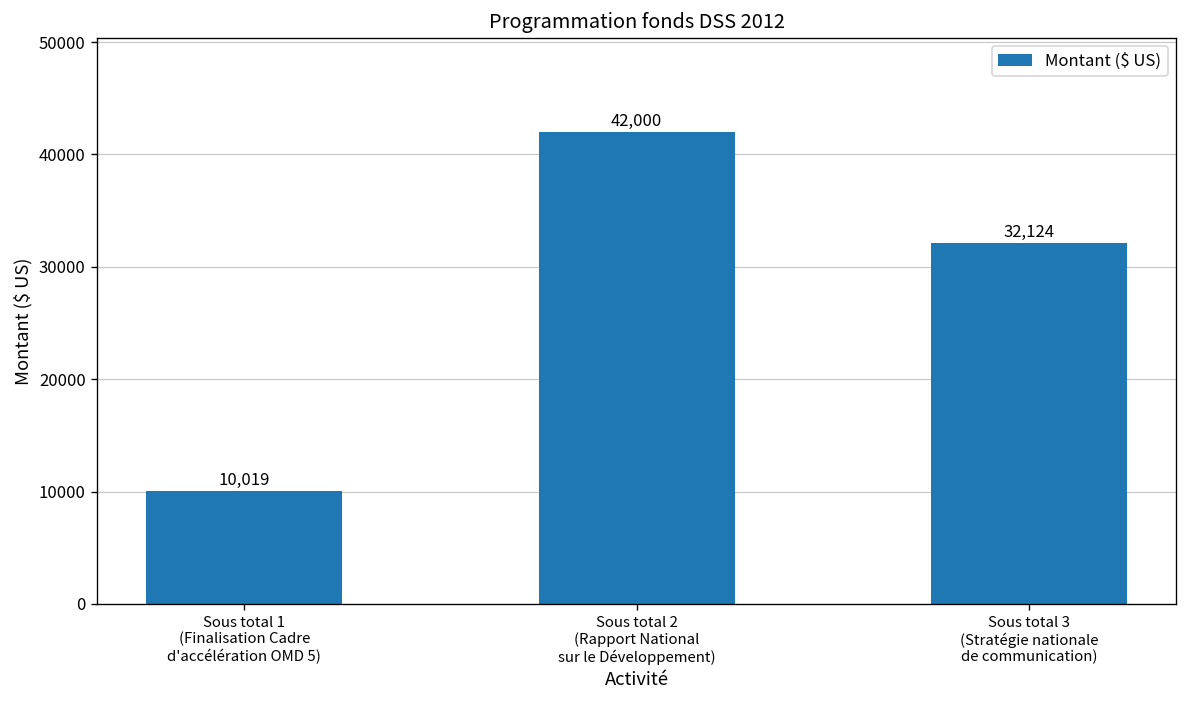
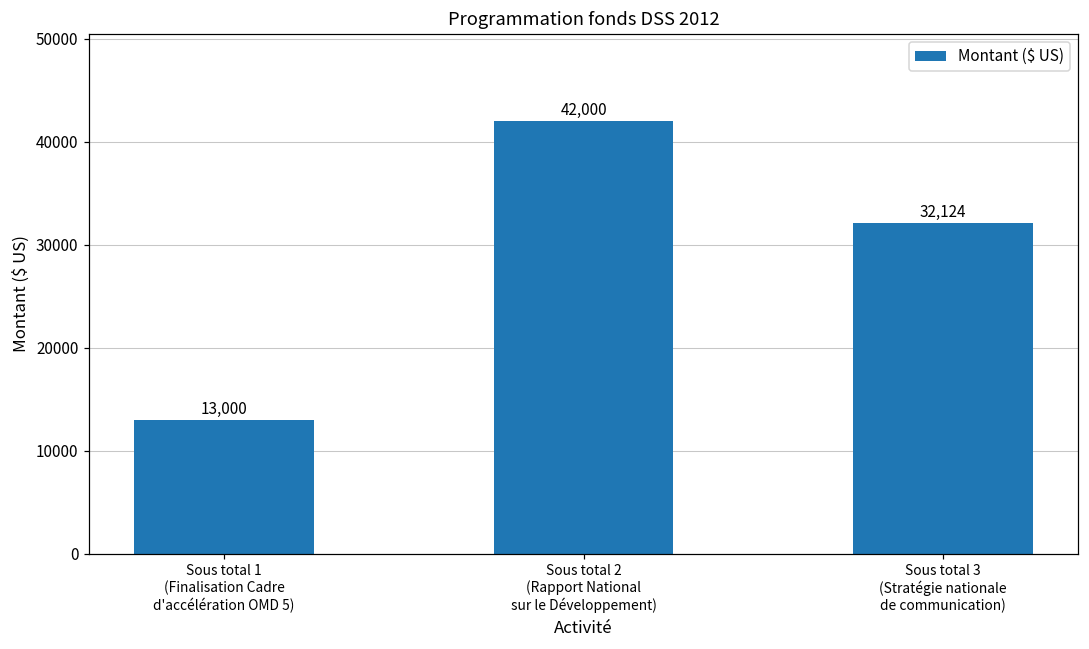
Sous total 1 (Finalisation Cadre d'accélération OMD 5): 10,019 -> 13,000
